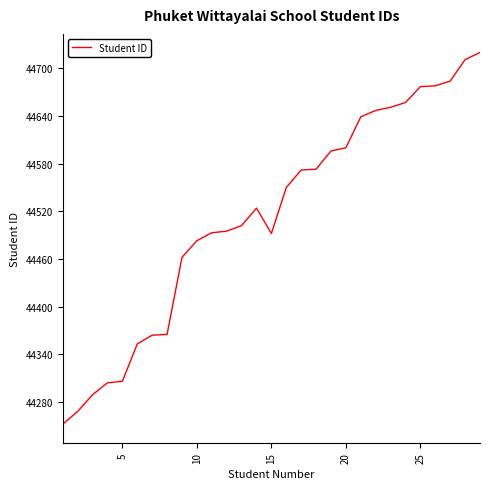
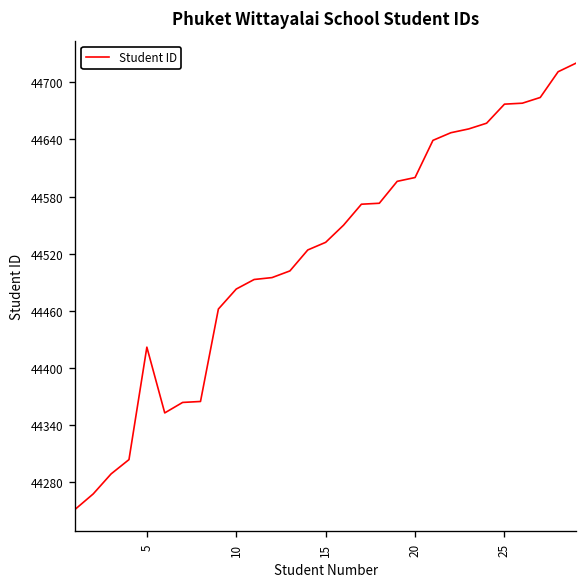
5: 44310 -> 44420
15: 44490 -> 44530
